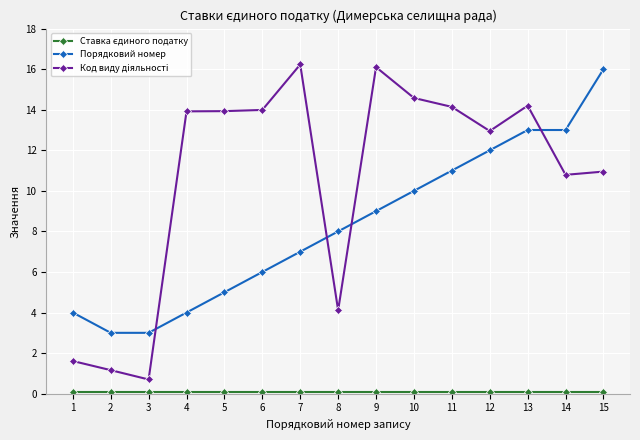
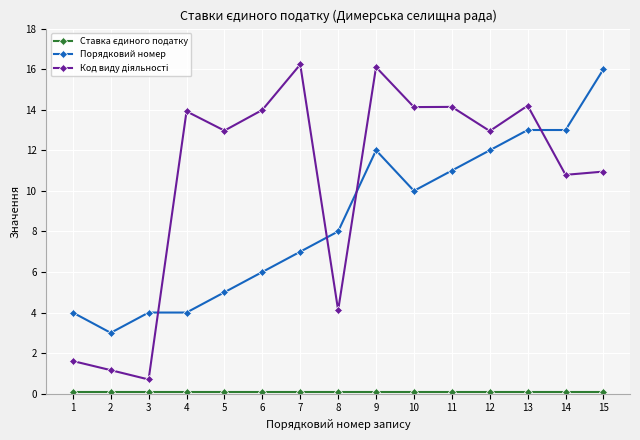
Порядковий номер, 3: 3 -> 4
Код виду діяльності, 5: 13.9 -> 13.0
Порядковий номер, 9: 9 -> 12
Код виду діяльності, 10: 14.6 -> 14.1
